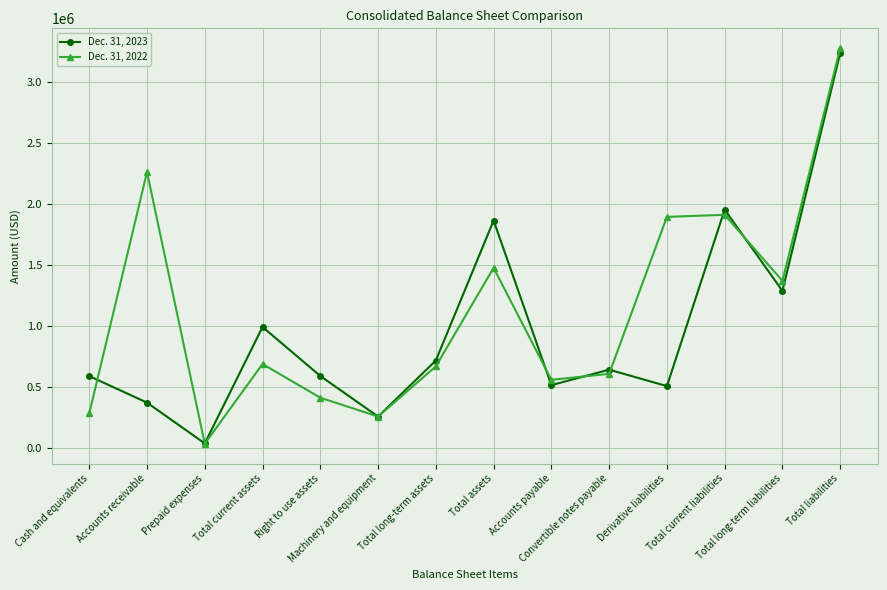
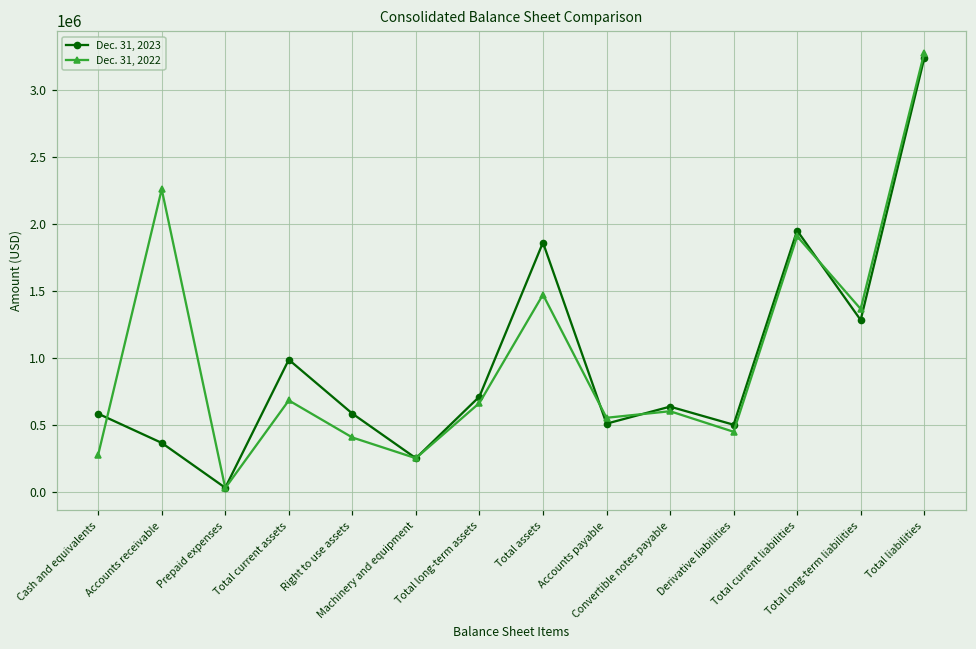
Dec. 31, 2022, Derivative liabilities: 1890000 -> 450000
